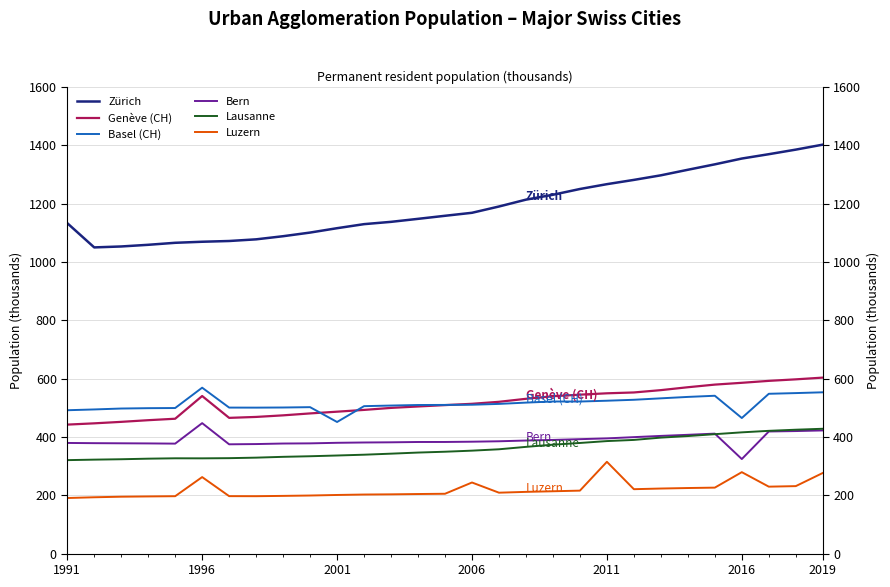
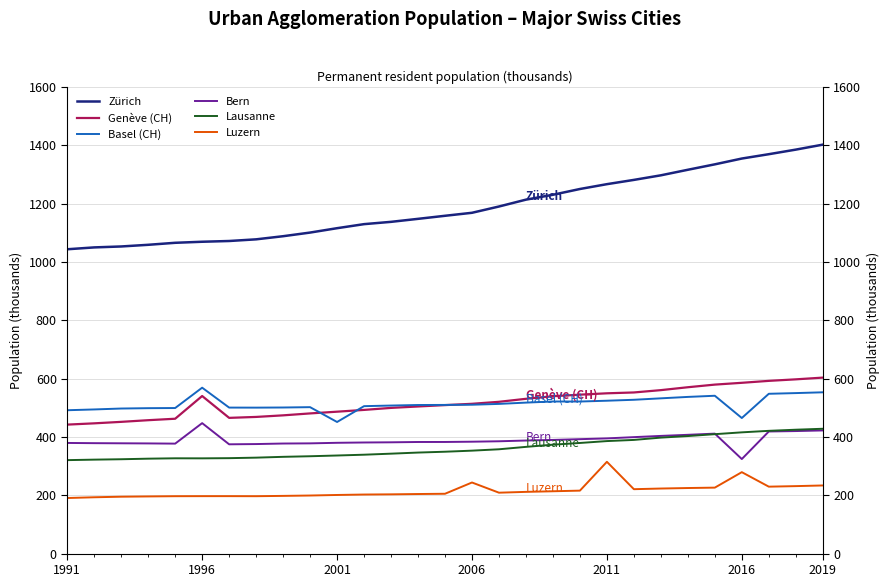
Zürich, 1991: 1130 -> 1040
Luzern, 1996: 260 -> 200
Luzern, 2019: 280 -> 230
